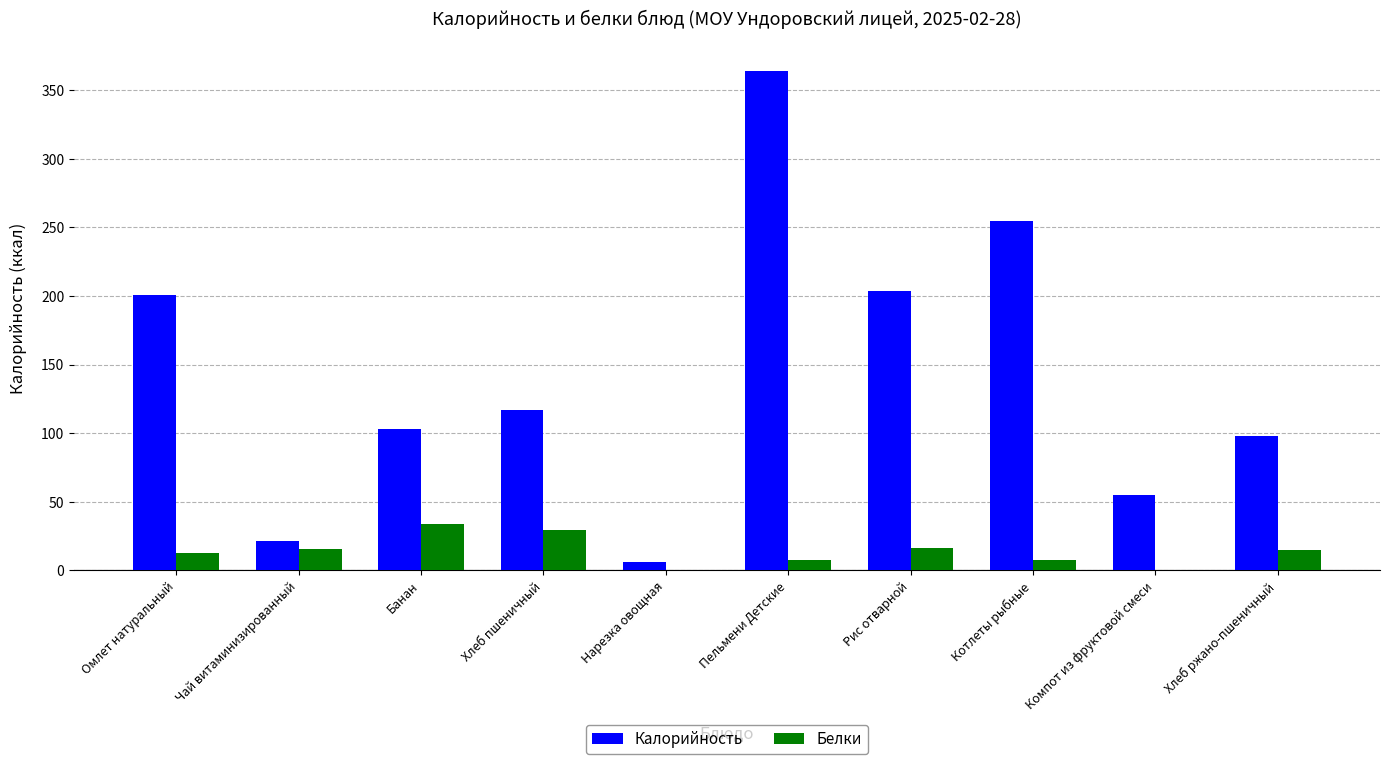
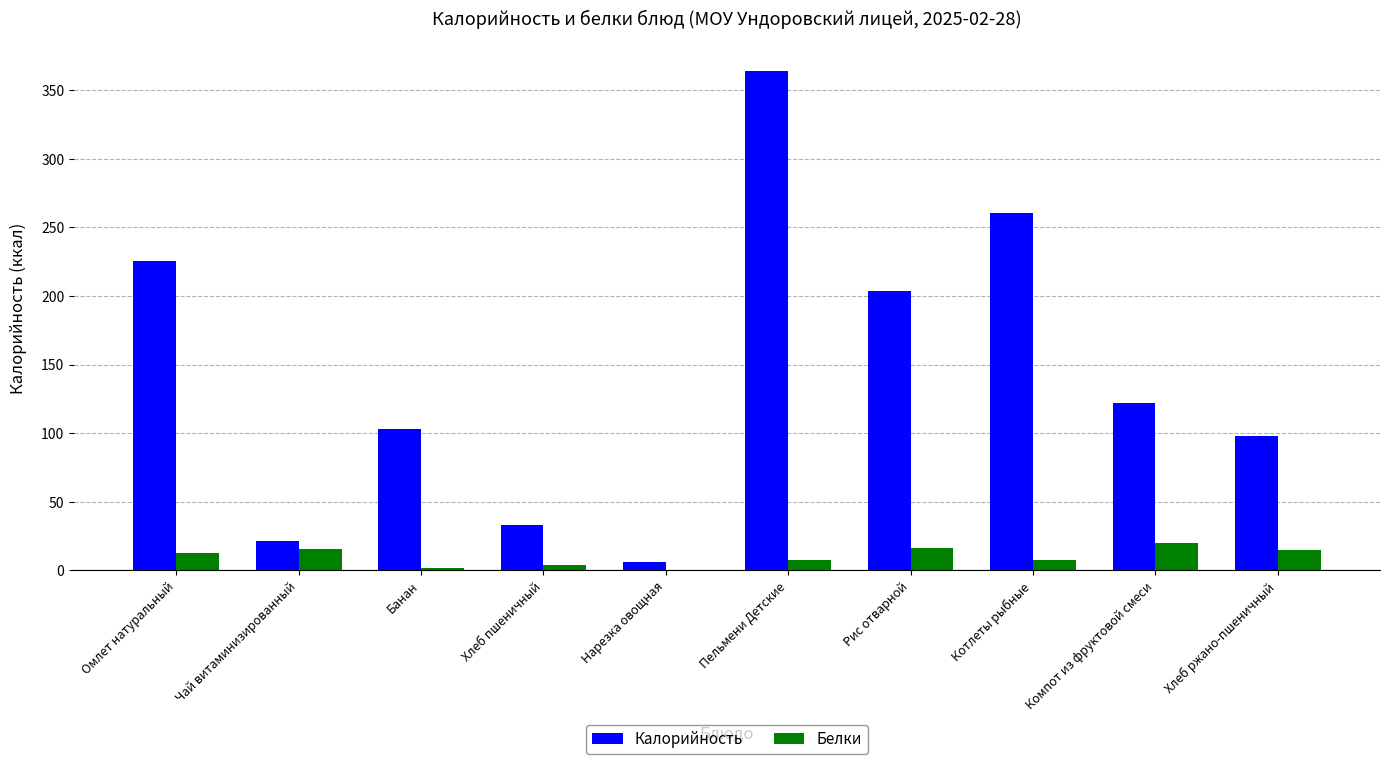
Калорийность, Омлет натуральный: 201 -> 226
Белки, Банан: 34 -> 2
Калорийность, Хлеб пшеничный: 117 -> 33
Белки, Хлеб пшеничный: 29 -> 4
Калорийность, Котлеты рыбные: 255 -> 261
Калорийность, Компот из фруктовой смеси: 55 -> 122
Белки, Компот из фруктовой смеси: 1 -> 20
